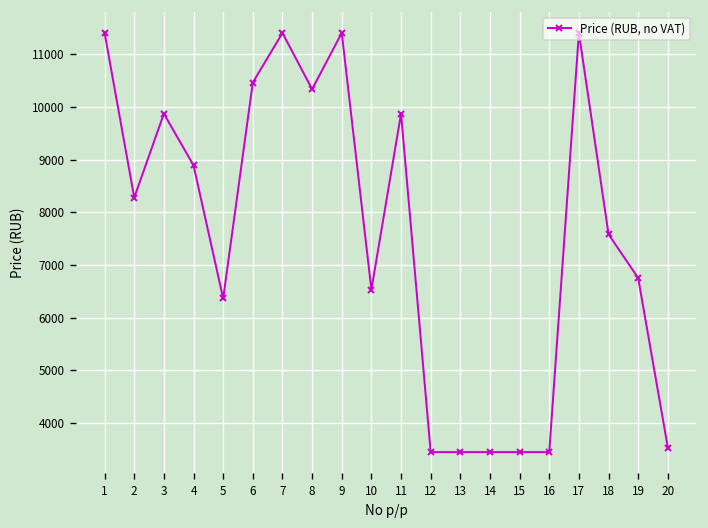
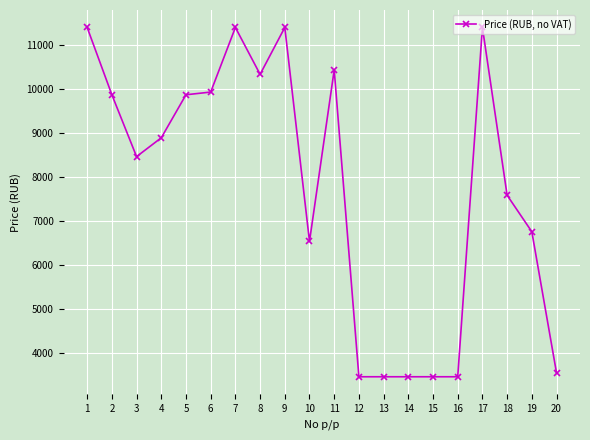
2: 8300 -> 9900
3: 9900 -> 8500
5: 6400 -> 9900
6: 10500 -> 9900
11: 9900 -> 10400
